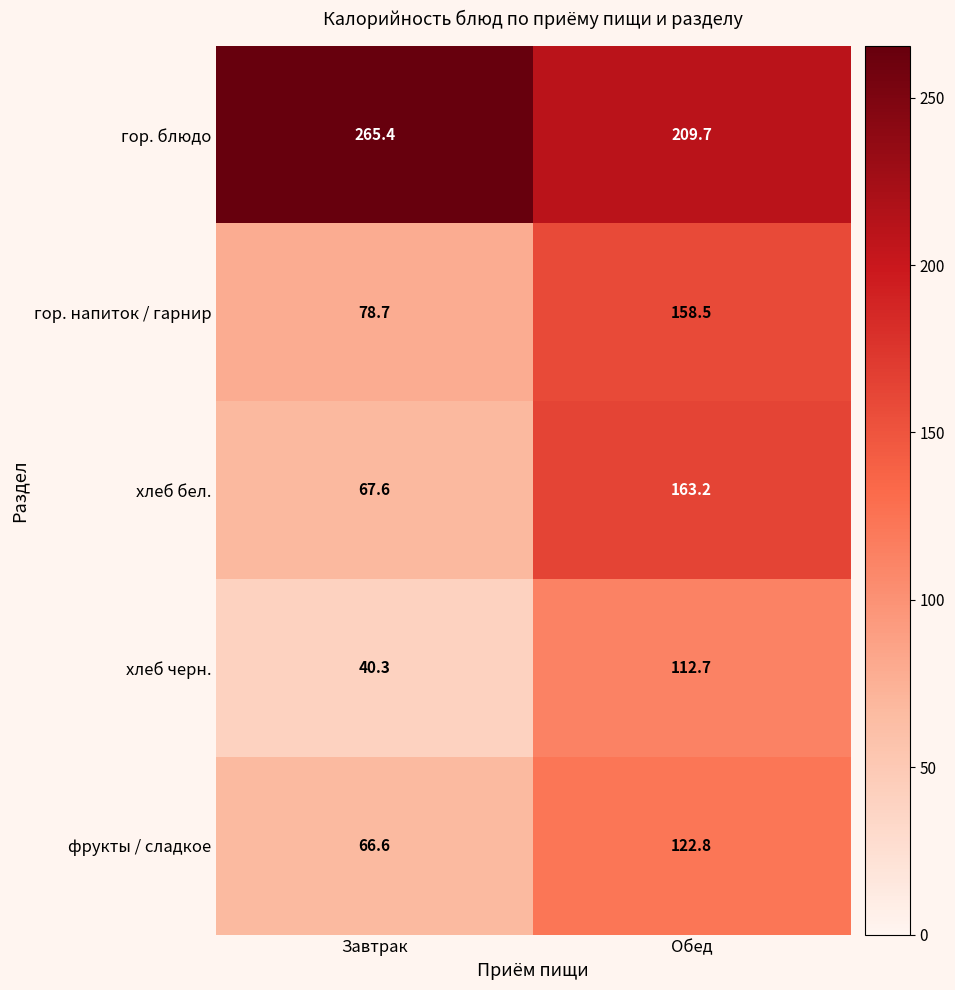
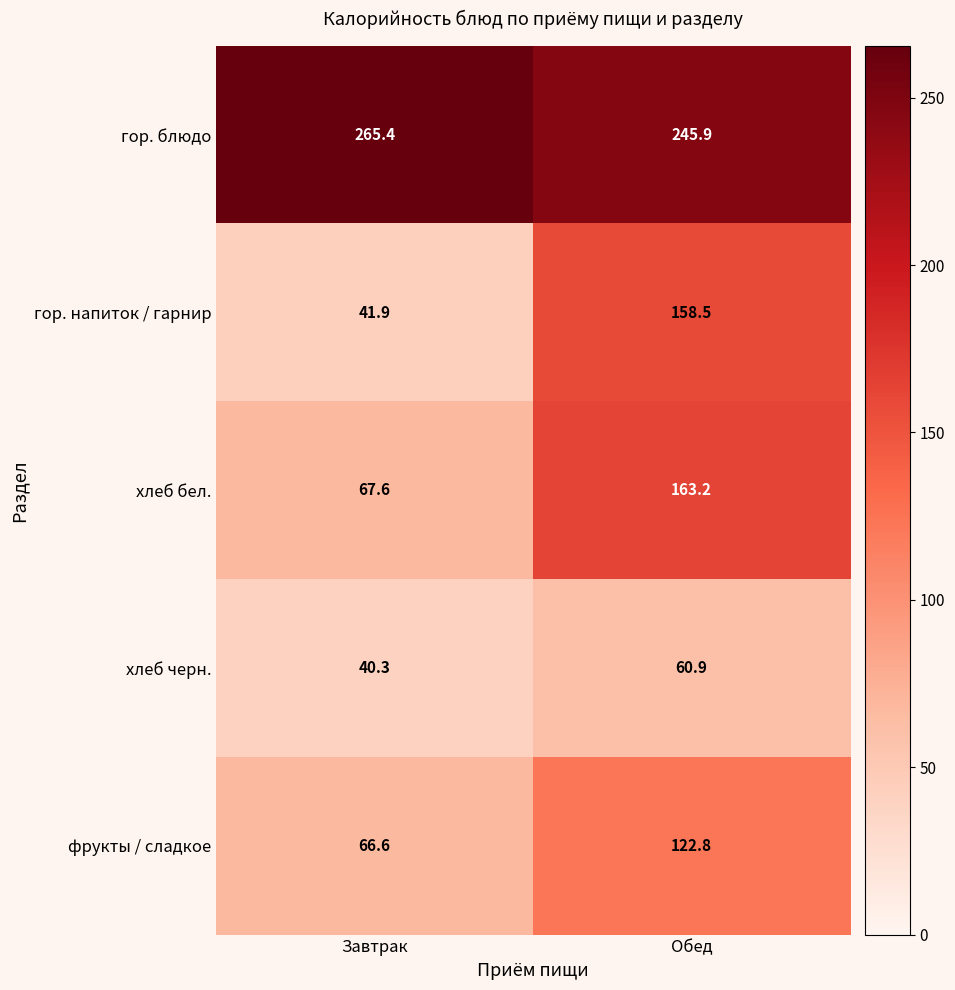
гор. блюдо, Обед: 209.7 -> 245.9
гор. напиток / гарнир, Завтрак: 78.7 -> 41.9
хлеб черн., Обед: 112.7 -> 60.9
